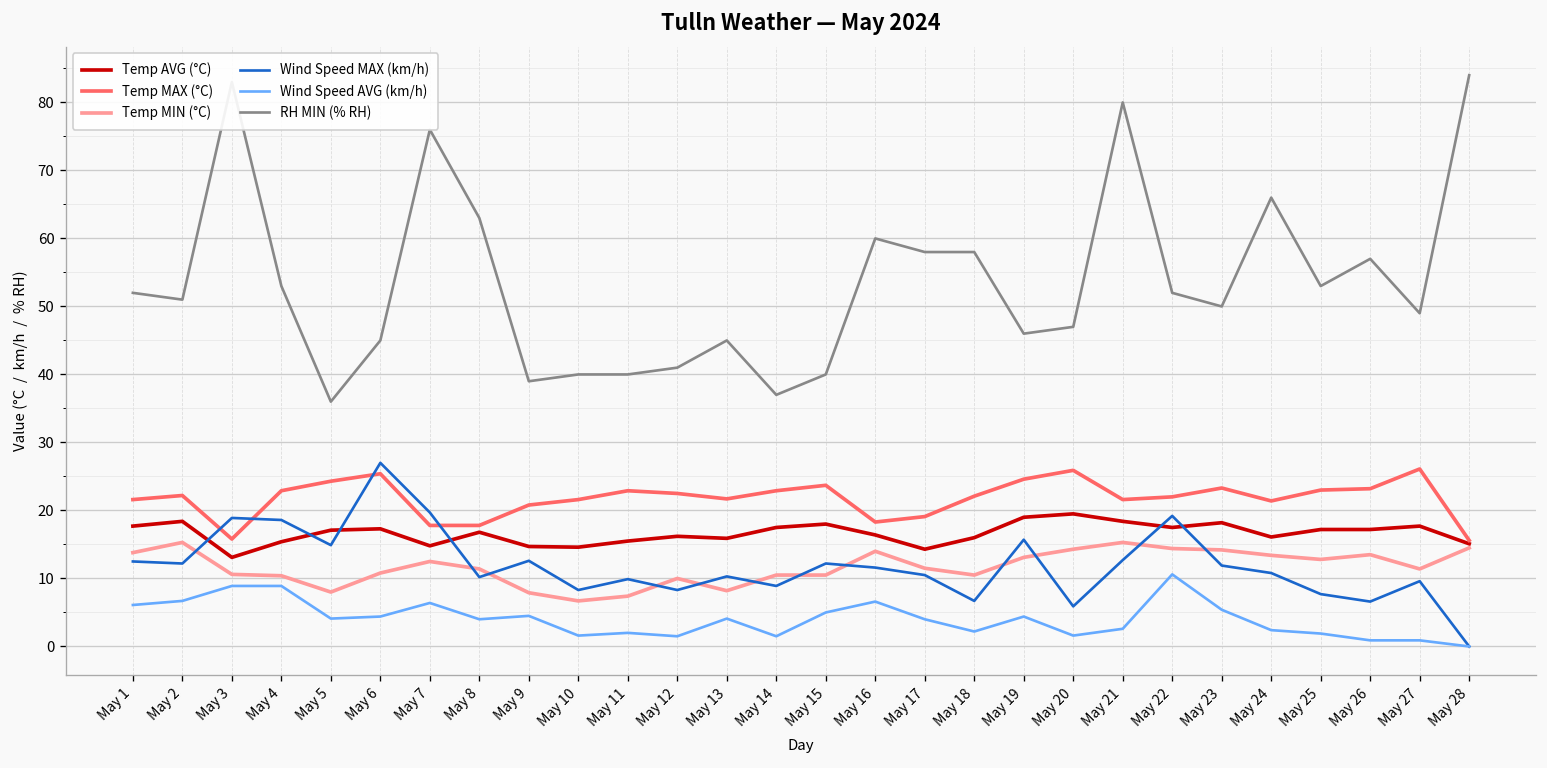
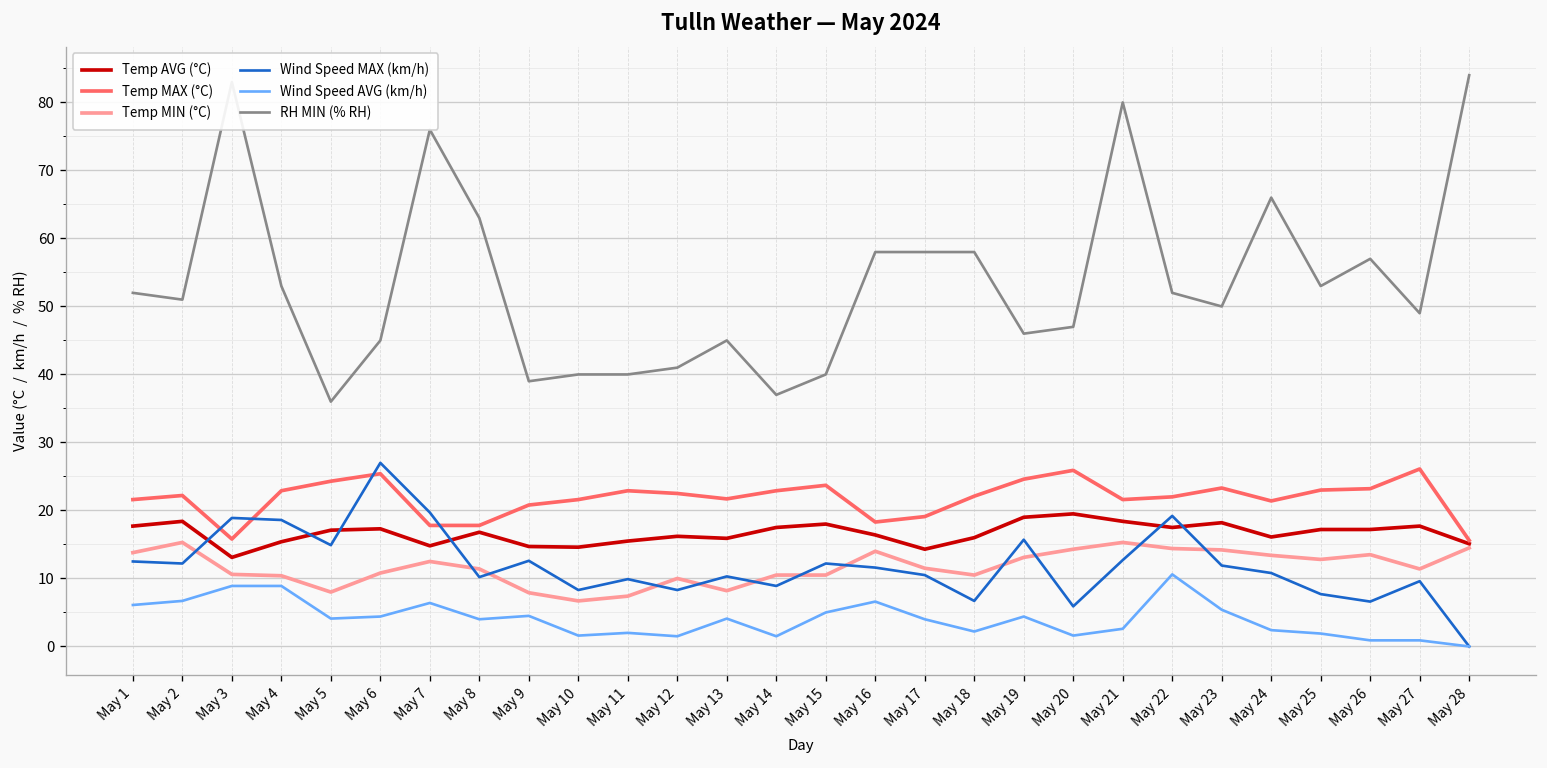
RH MIN (% RH), May 16: 60 -> 58
